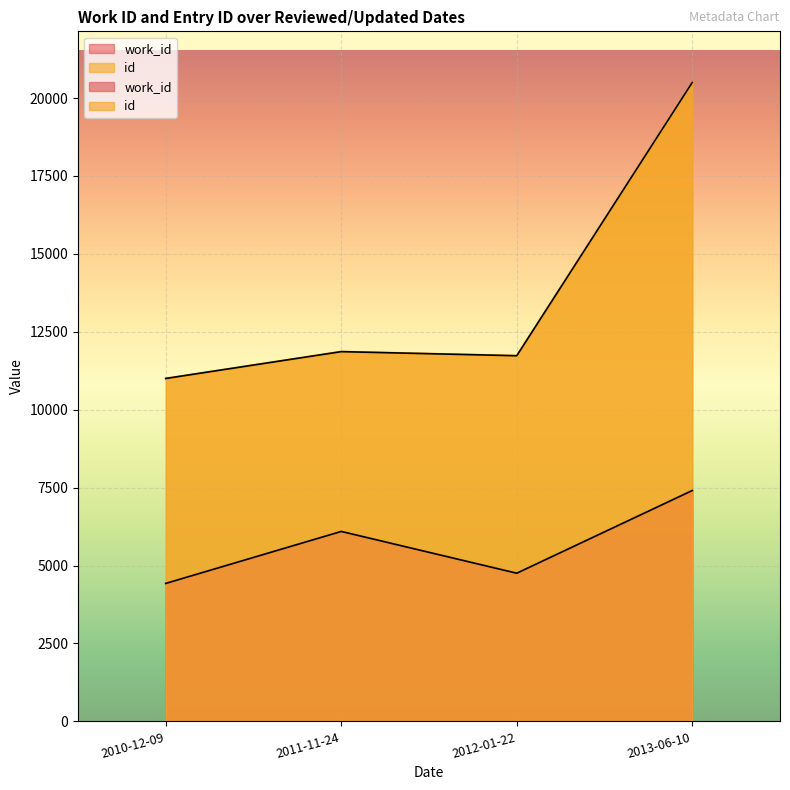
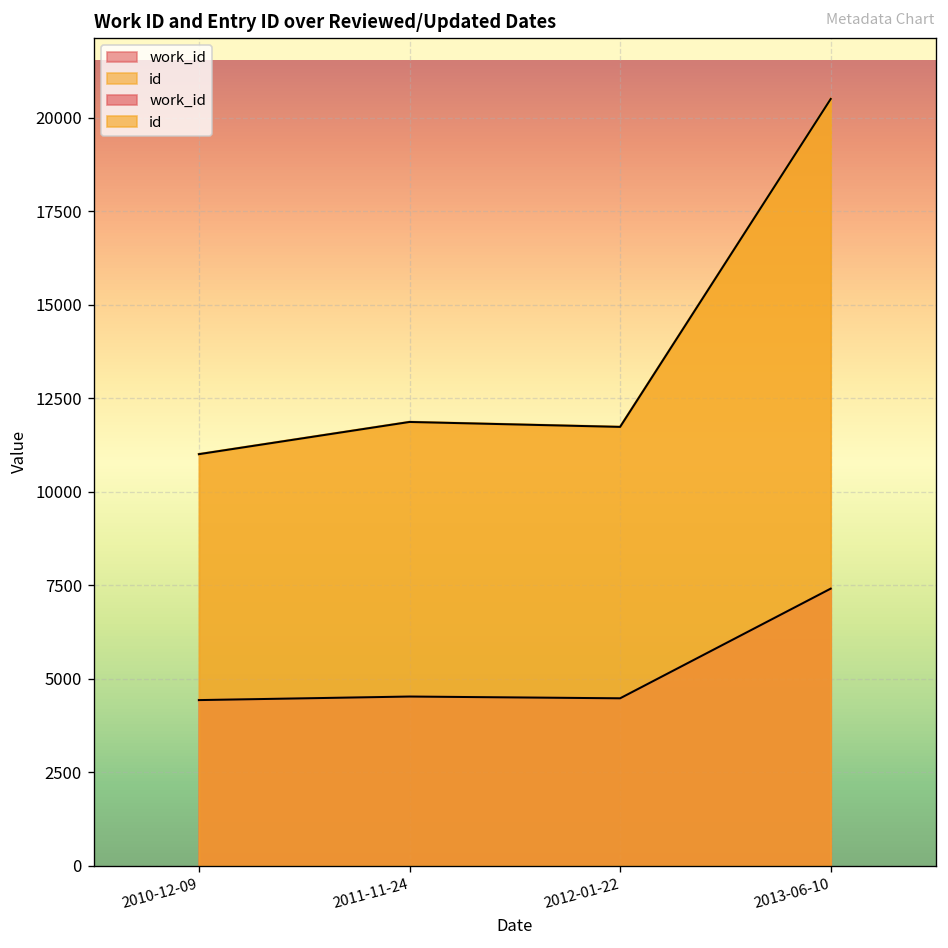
work_id, 2011-11-24: 6100 -> 4500
work_id, 2012-01-22: 4800 -> 4500
